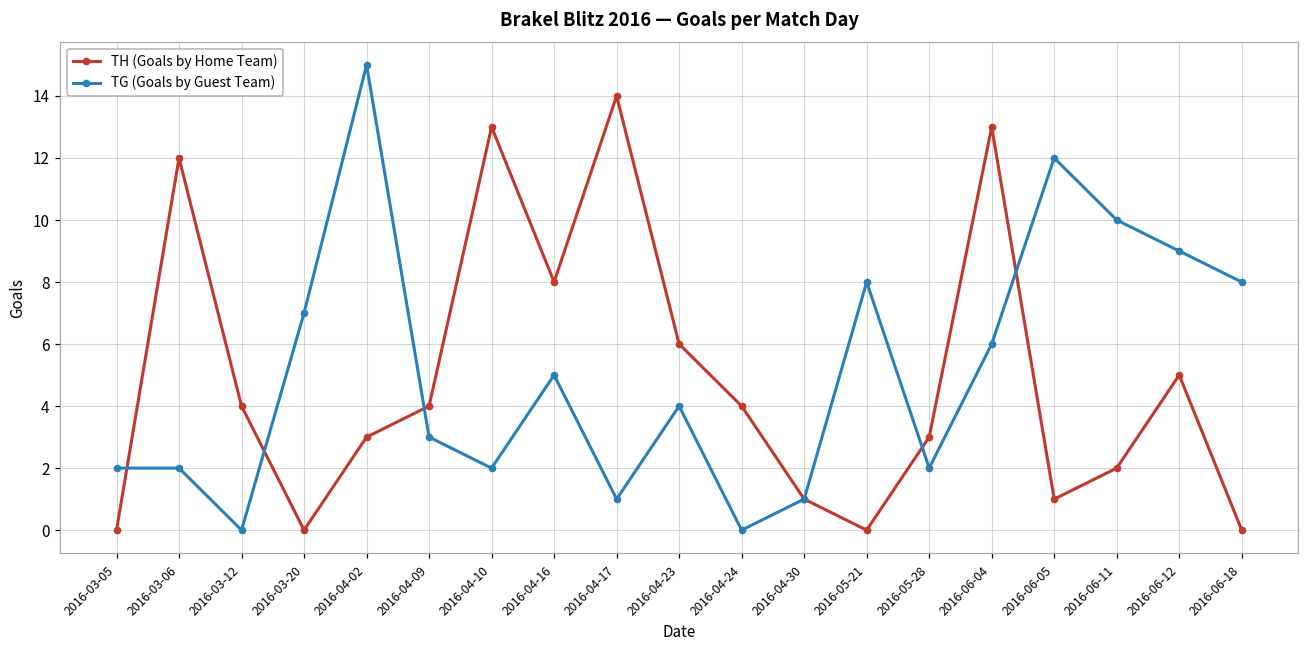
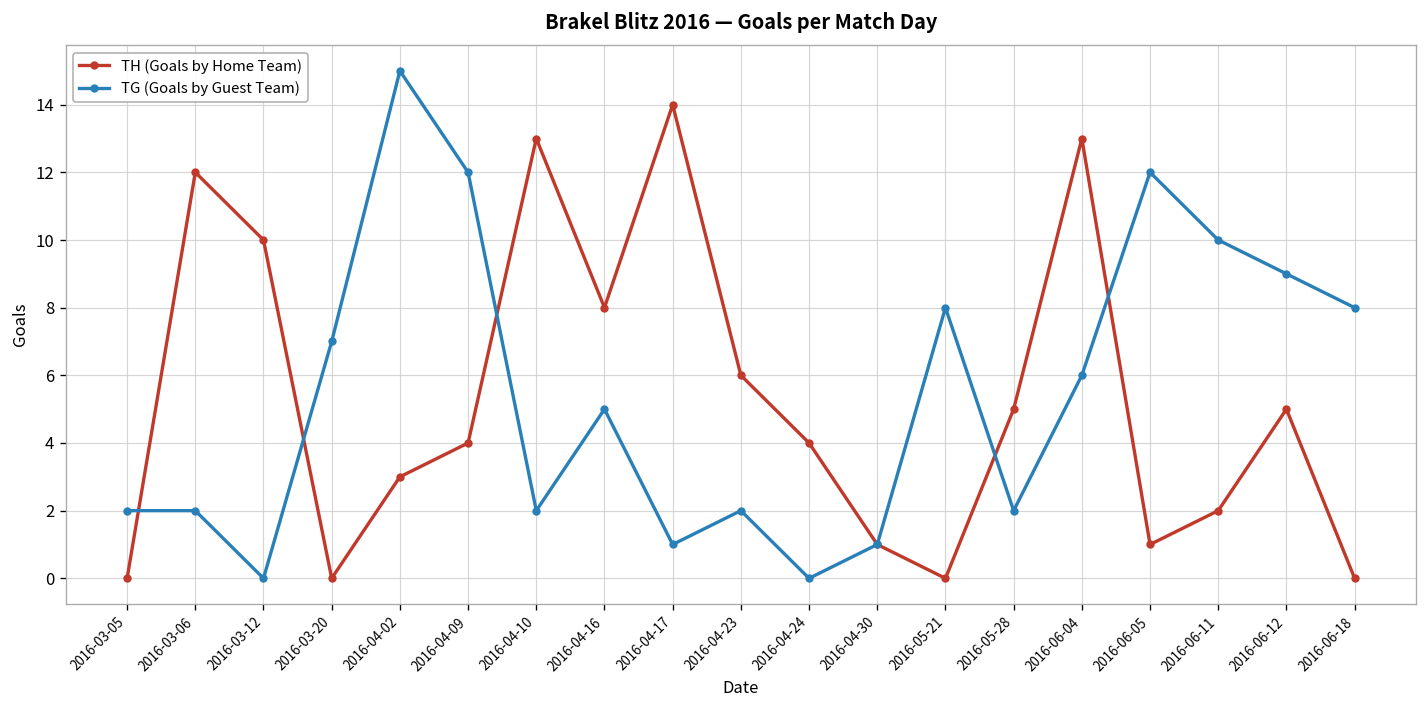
TH (Goals by Home Team), 2016-03-12: 4 -> 10
TG (Goals by Guest Team), 2016-04-09: 3 -> 12
TG (Goals by Guest Team), 2016-04-23: 4 -> 2
TH (Goals by Home Team), 2016-05-28: 3 -> 5
